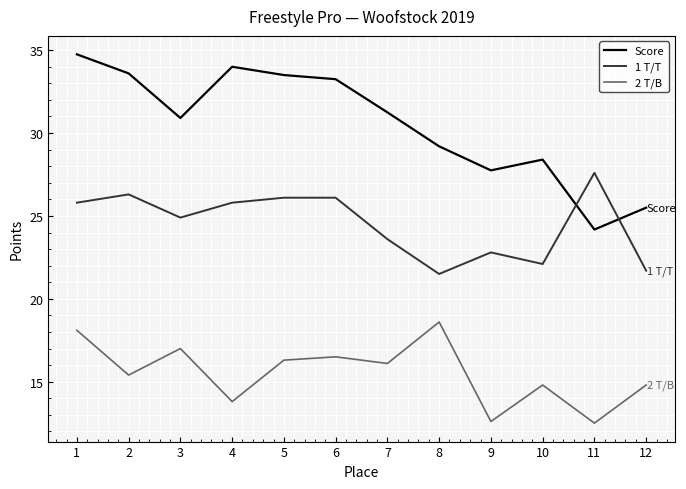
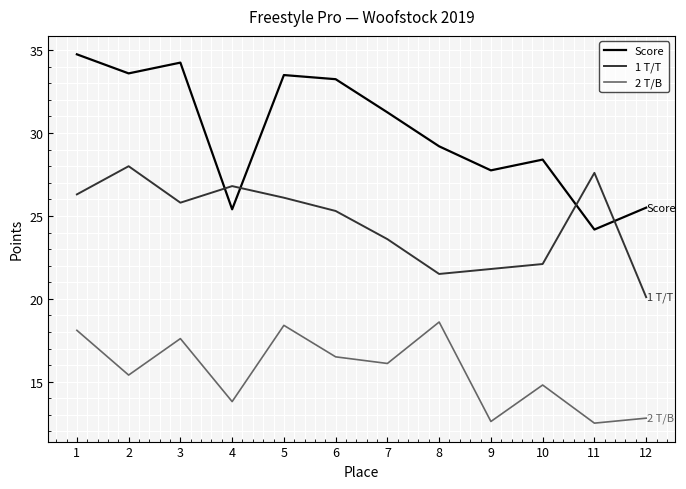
1 T/T, 1: 25.8 -> 26.3
1 T/T, 2: 26.3 -> 28.0
Score, 3: 30.9 -> 34.3
1 T/T, 3: 24.9 -> 25.8
2 T/B, 3: 17.0 -> 17.6
Score, 4: 34.0 -> 25.4
1 T/T, 4: 25.8 -> 26.8
2 T/B, 5: 16.3 -> 18.4
1 T/T, 6: 26.1 -> 25.3
1 T/T, 9: 22.8 -> 21.8
1 T/T, 12: 21.7 -> 20.1
2 T/B, 12: 14.8 -> 12.8
